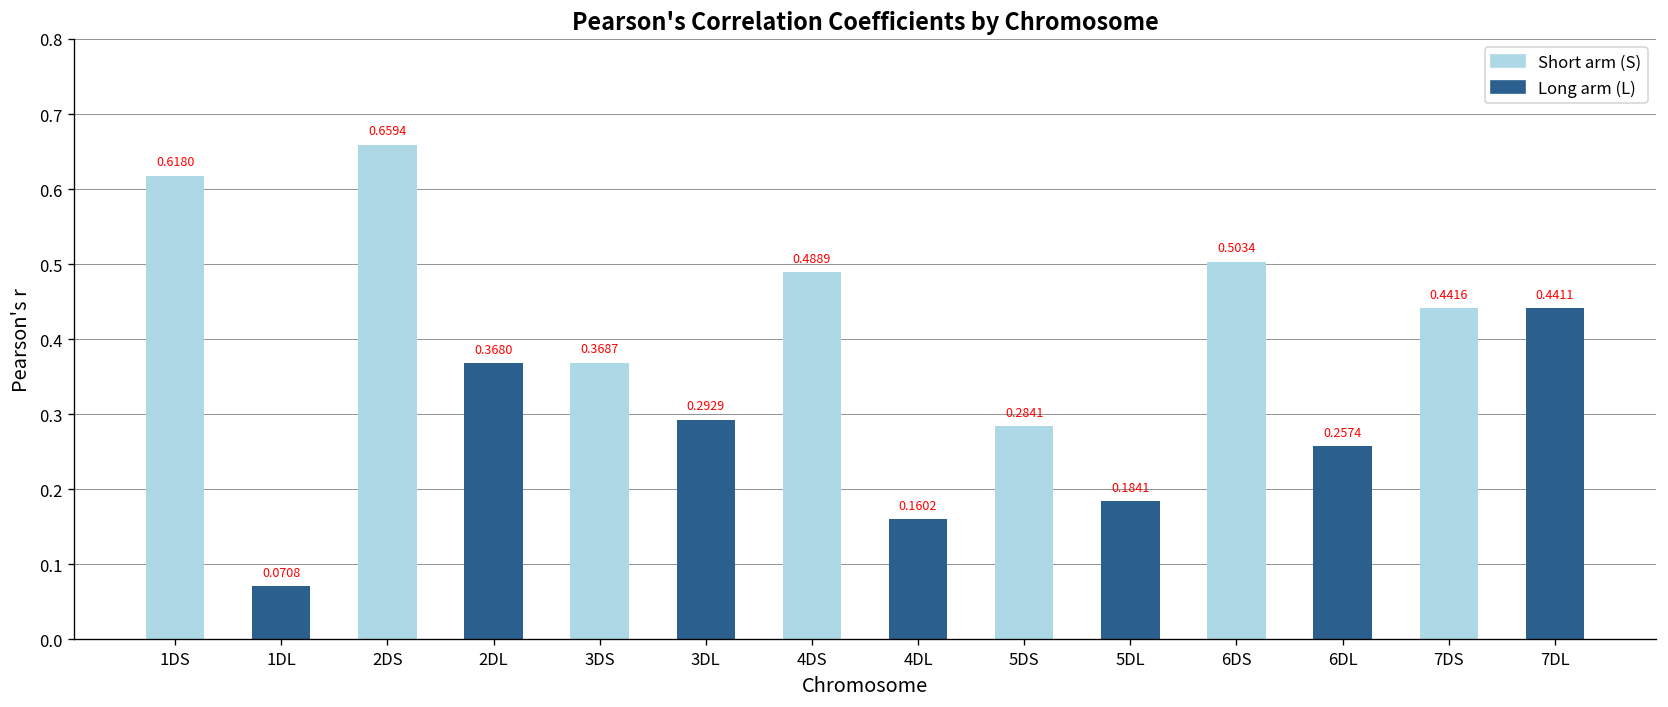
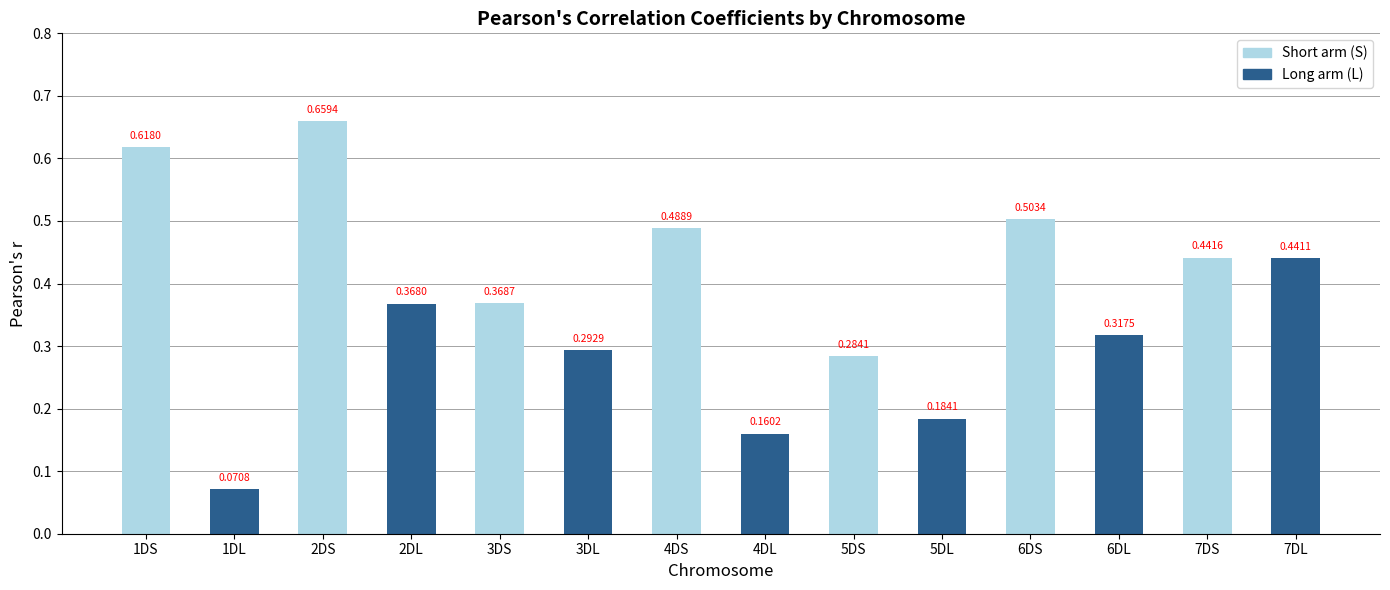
Long arm (L), 6DL: 0.2574 -> 0.3175
